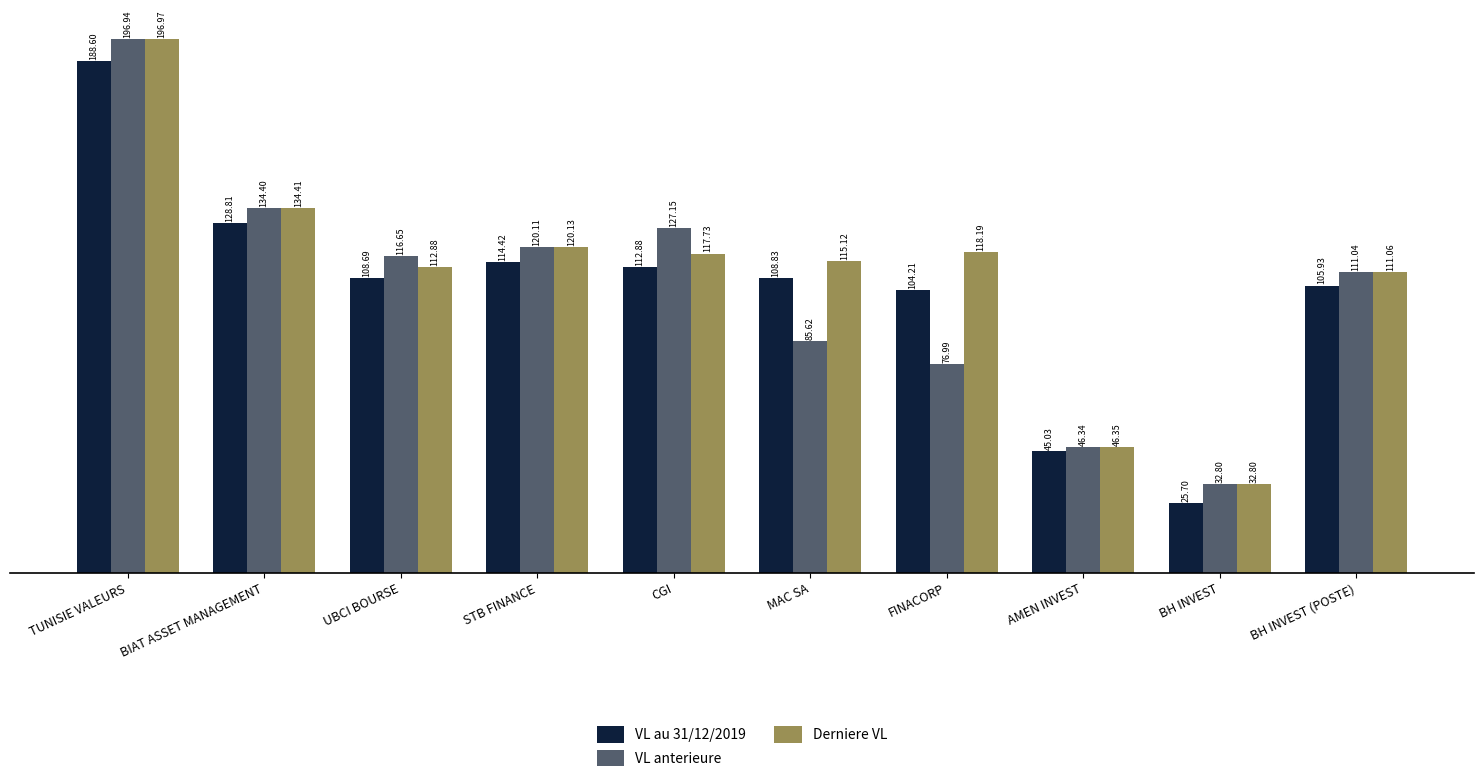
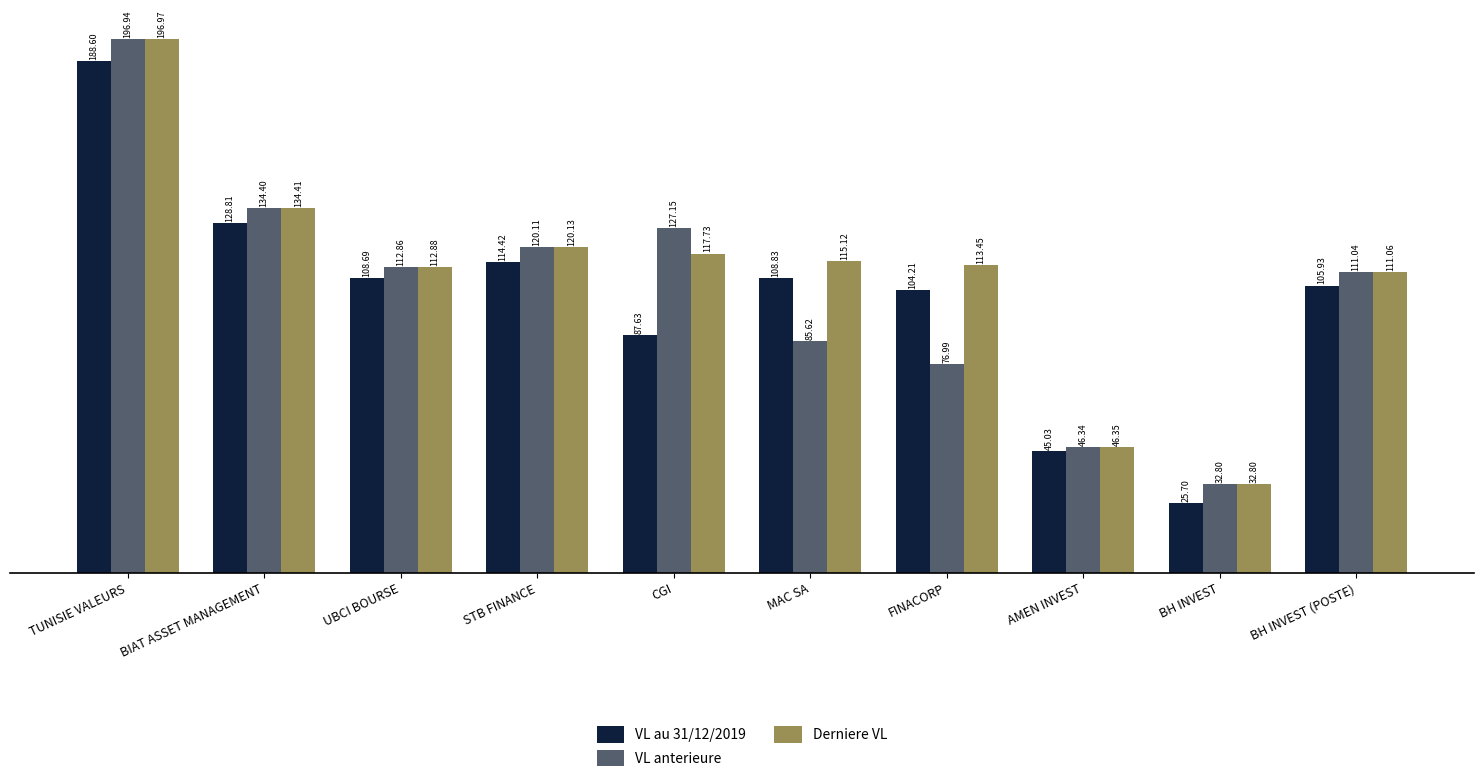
VL anterieure, UBCI BOURSE: 116.65 -> 112.86
VL au 31/12/2019, CGI: 112.88 -> 87.63
Derniere VL, FINACORP: 118.19 -> 113.45
